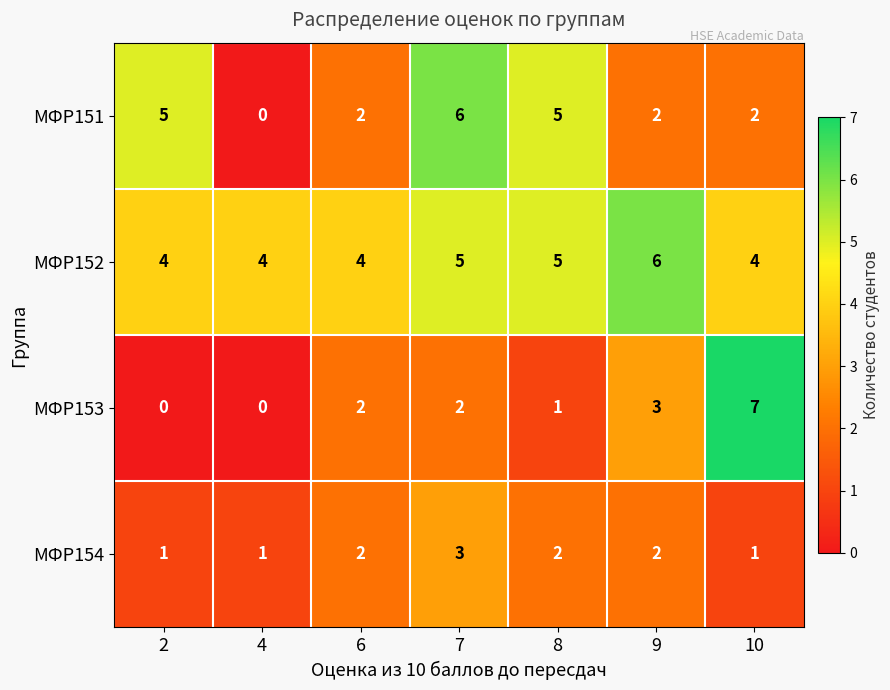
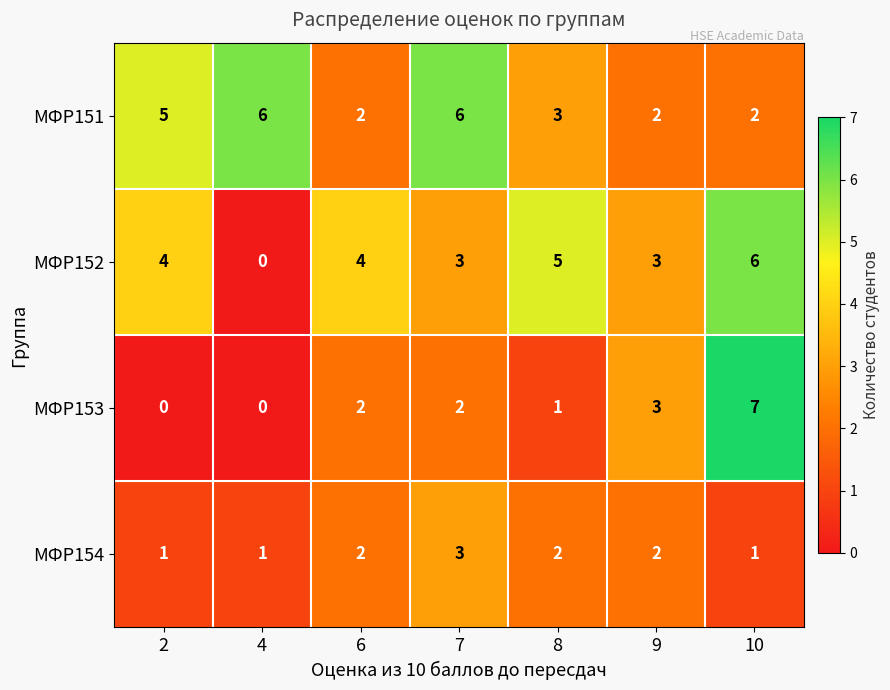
МФР151, 4: 0 -> 6
МФР151, 8: 5 -> 3
МФР152, 4: 4 -> 0
МФР152, 7: 5 -> 3
МФР152, 9: 6 -> 3
МФР152, 10: 4 -> 6
